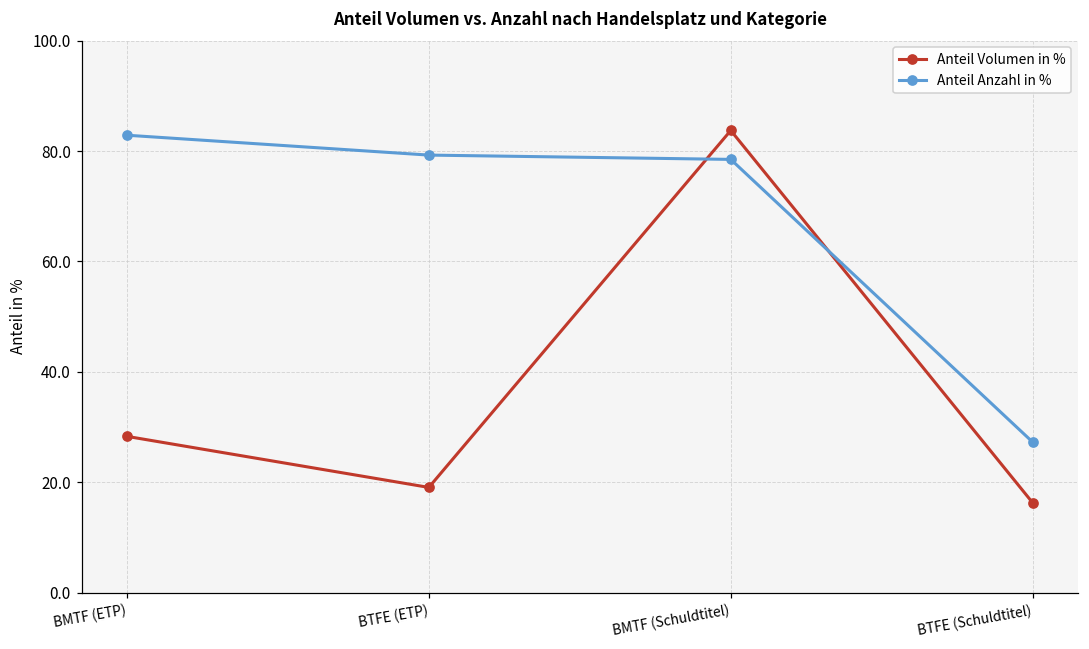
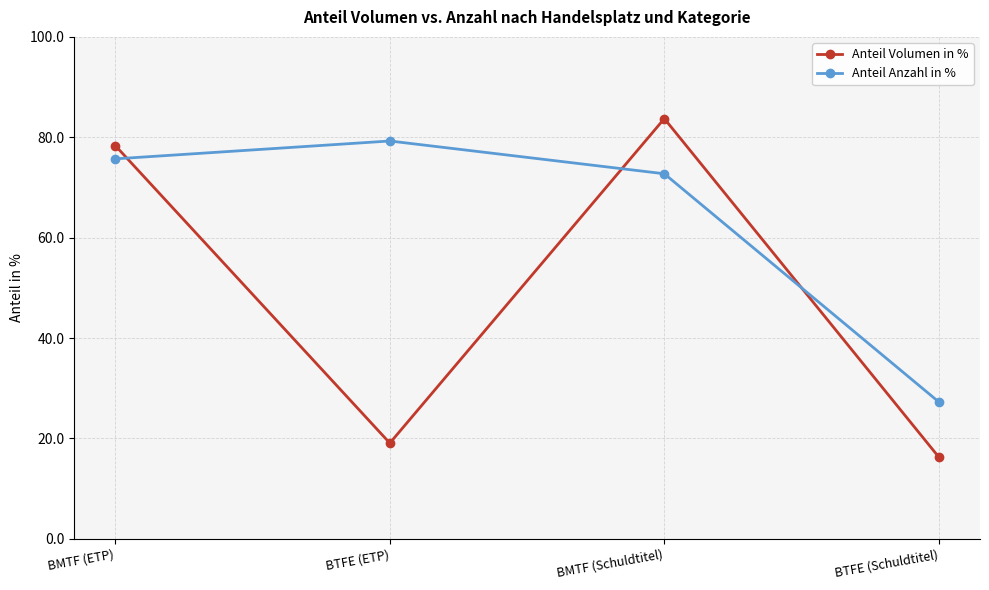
Anteil Volumen in %, BMTF (ETP): 28 -> 78
Anteil Anzahl in %, BMTF (ETP): 83 -> 76
Anteil Anzahl in %, BMTF (Schuldtitel): 78 -> 73
